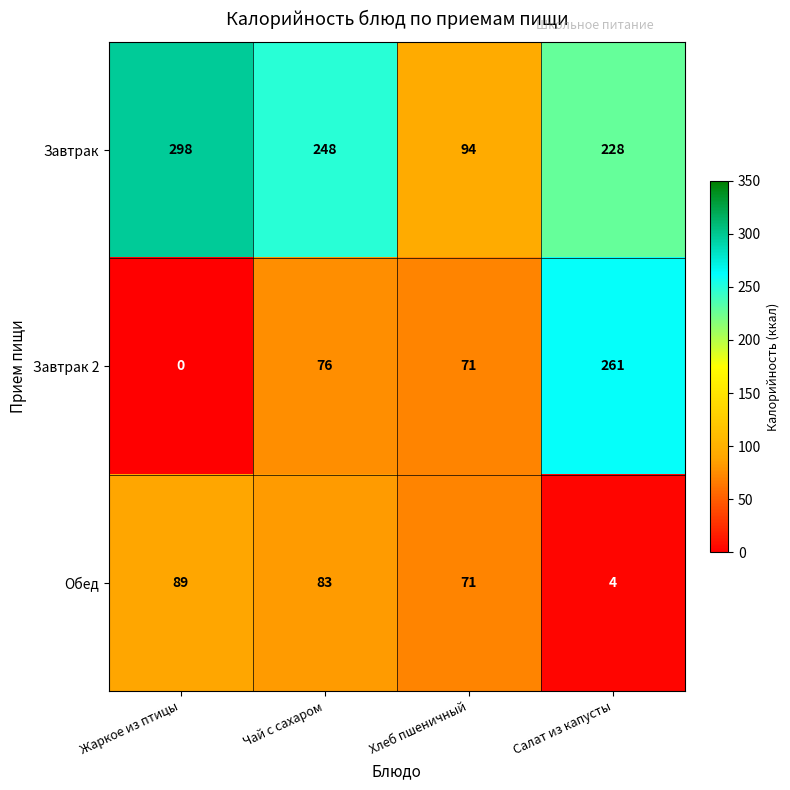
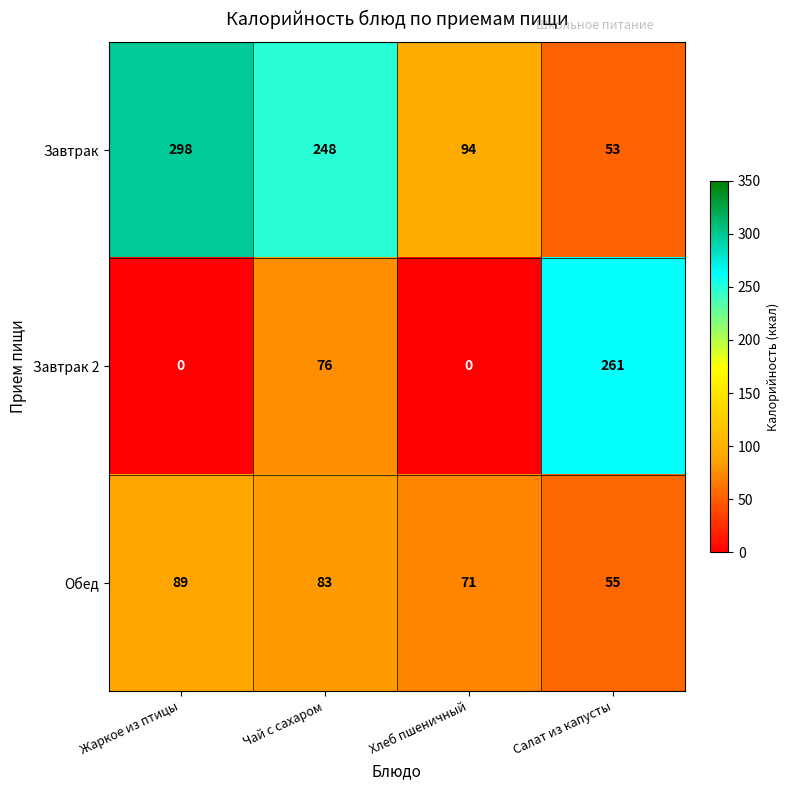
Завтрак, Салат из капусты: 228 -> 53
Завтрак 2, Хлеб пшеничный: 71 -> 0
Обед, Салат из капусты: 4 -> 55
